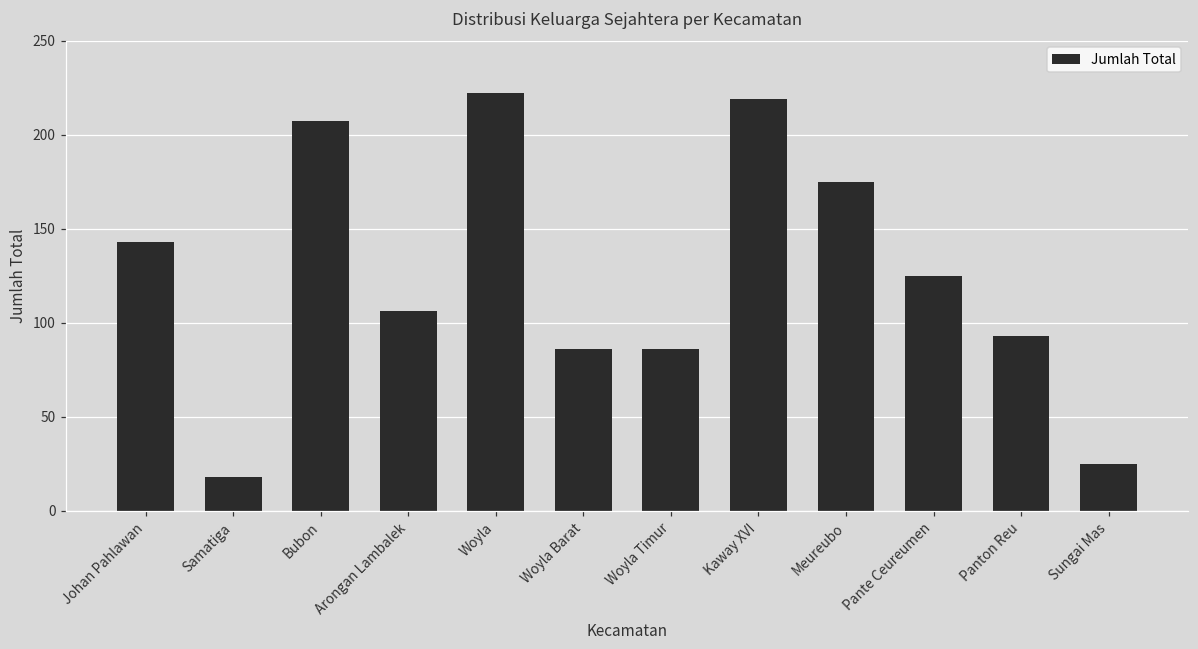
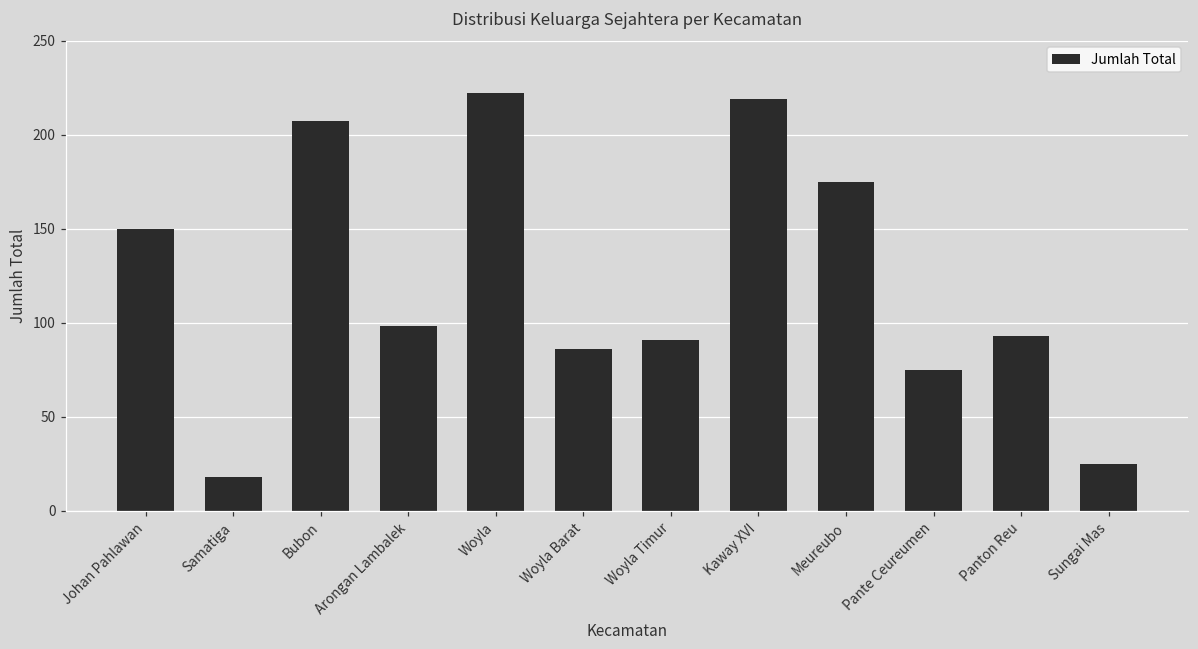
Johan Pahlawan: 143 -> 150
Arongan Lambalek: 106 -> 98
Woyla Timur: 86 -> 91
Pante Ceureumen: 125 -> 75
